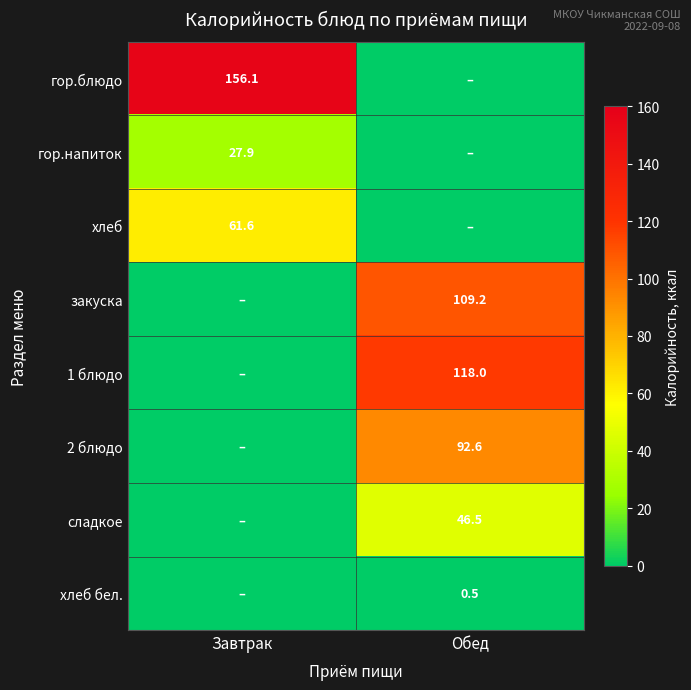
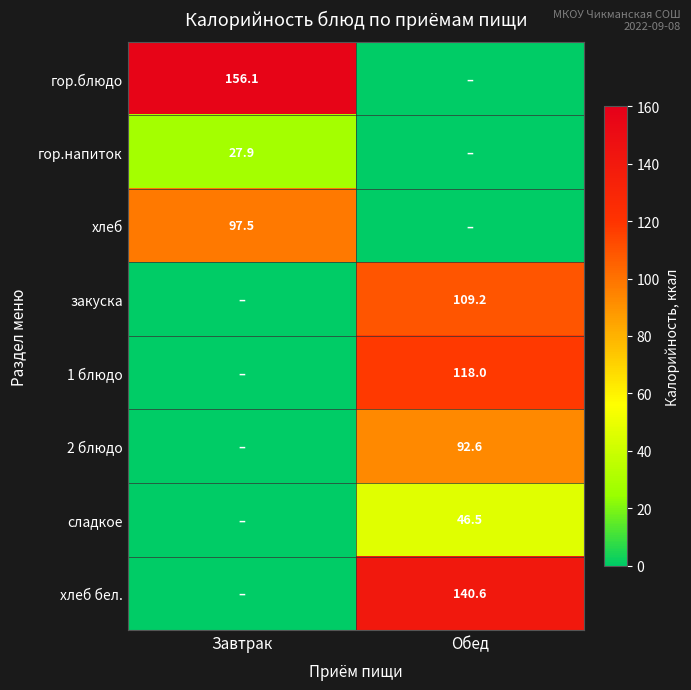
хлеб, Завтрак: 61.6 -> 97.5
хлеб бел., Обед: 0.5 -> 140.6
